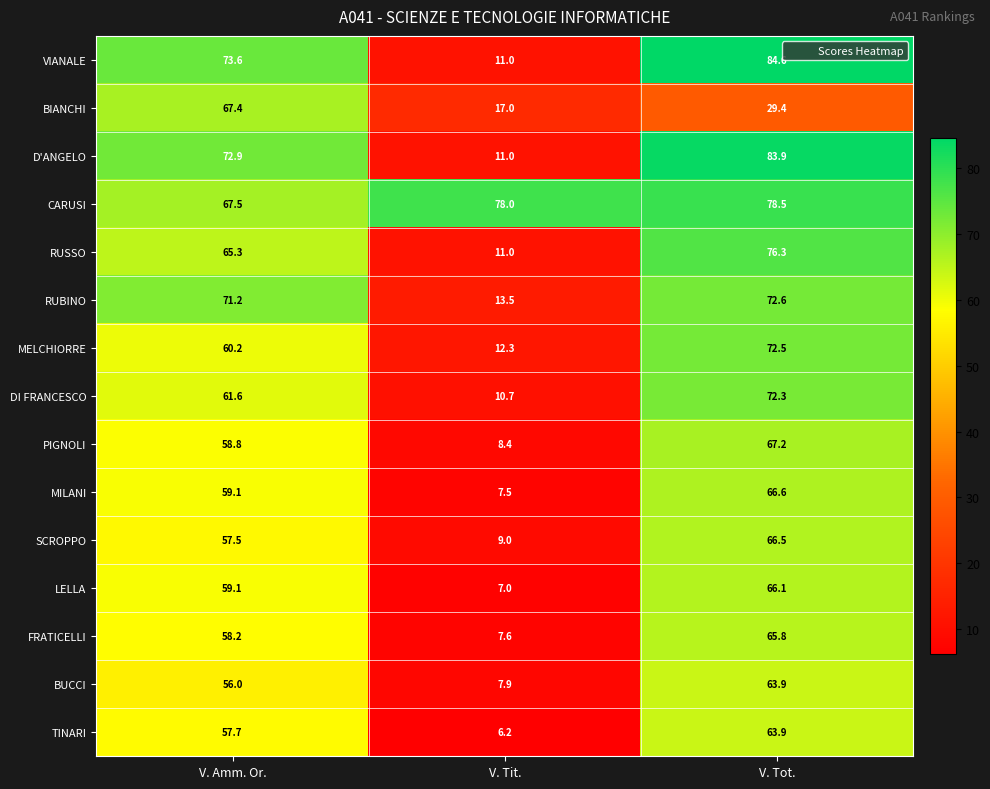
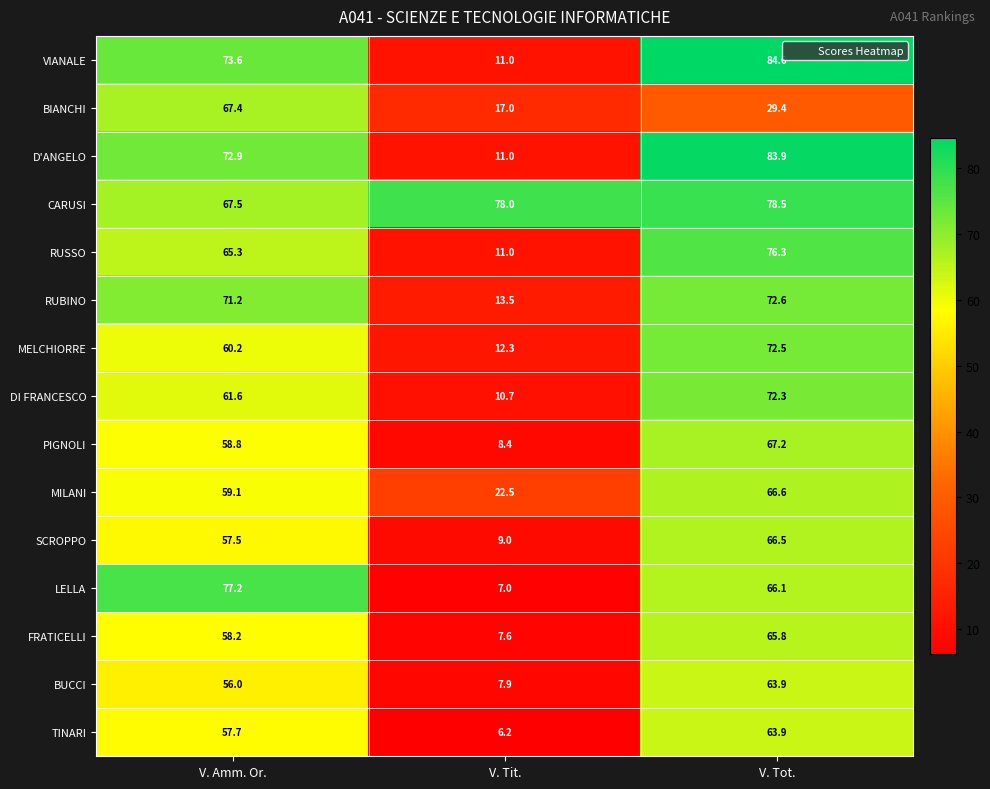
MILANI, V. Tit.: 7.5 -> 22.5
LELLA, V. Amm. Or.: 59.1 -> 77.2
